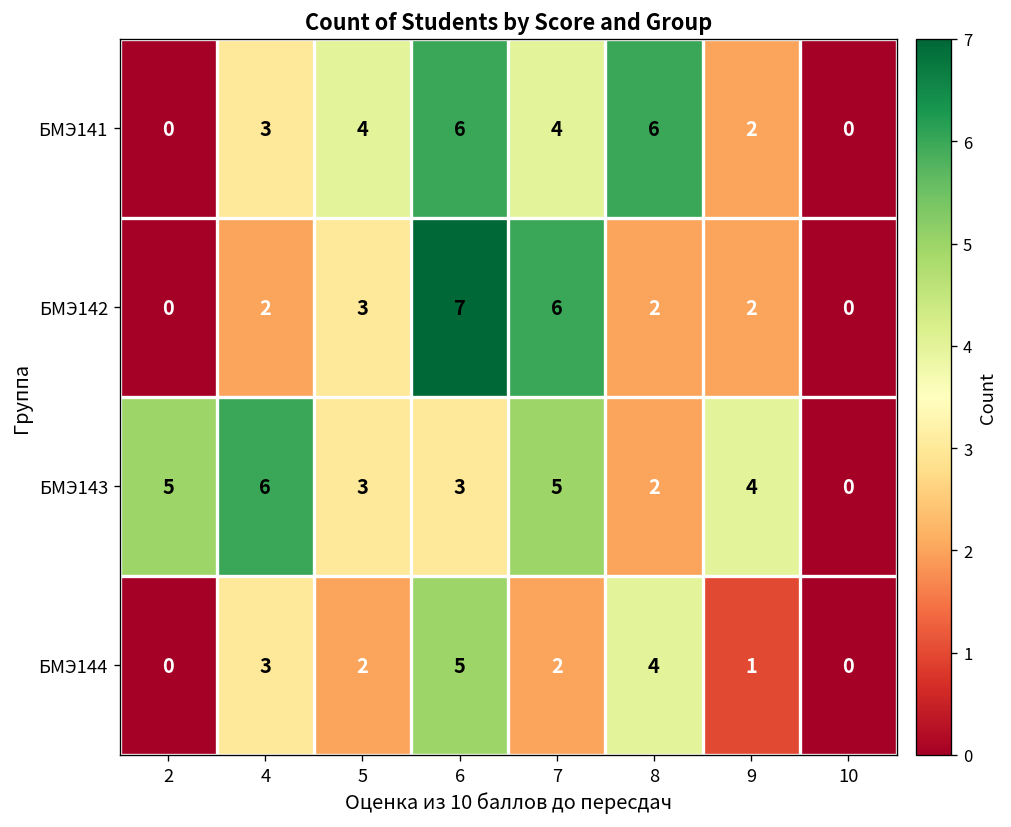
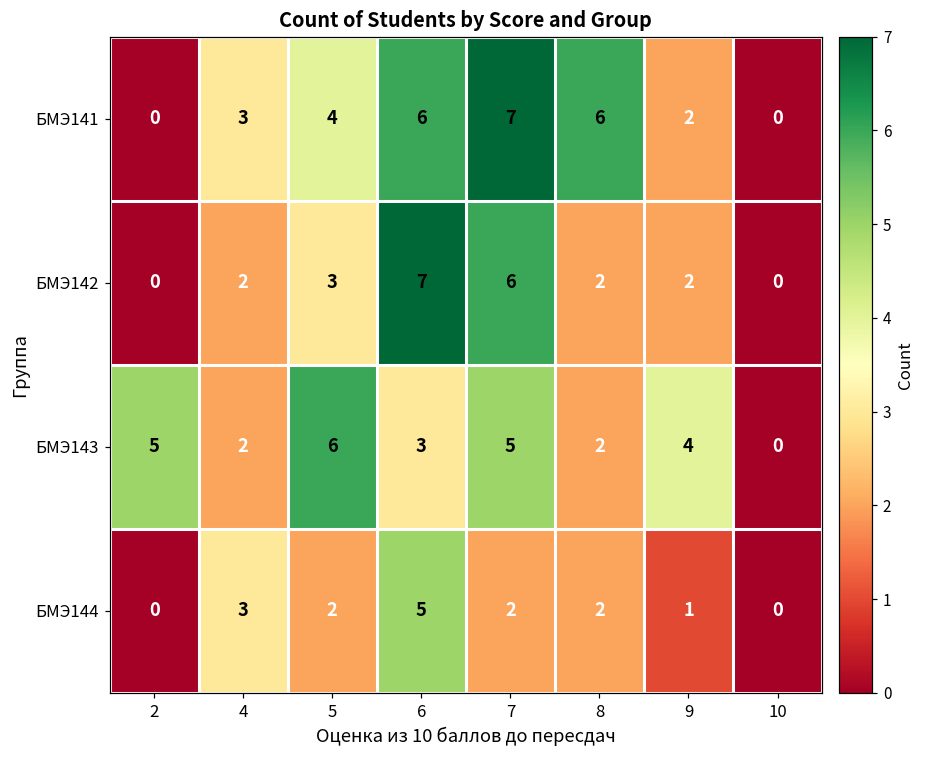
БМЭ141, 7: 4 -> 7
БМЭ143, 4: 6 -> 2
БМЭ143, 5: 3 -> 6
БМЭ144, 8: 4 -> 2
